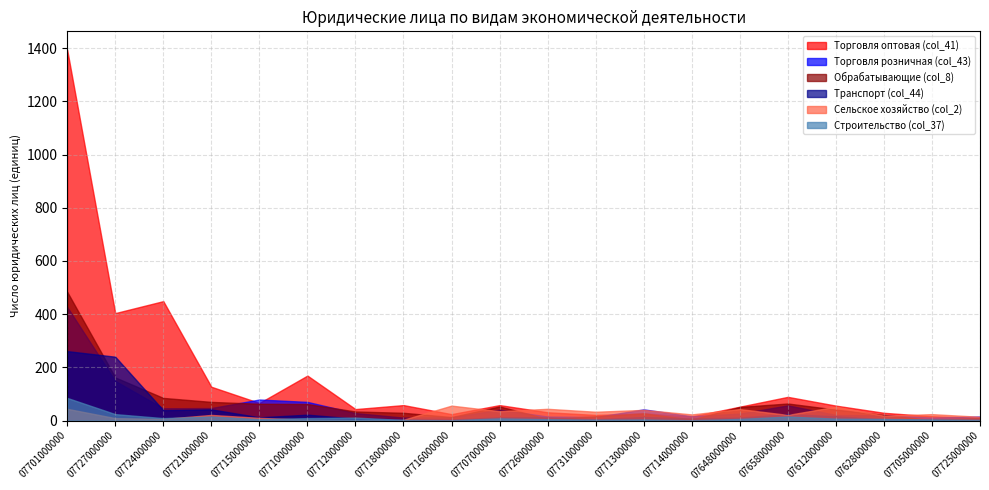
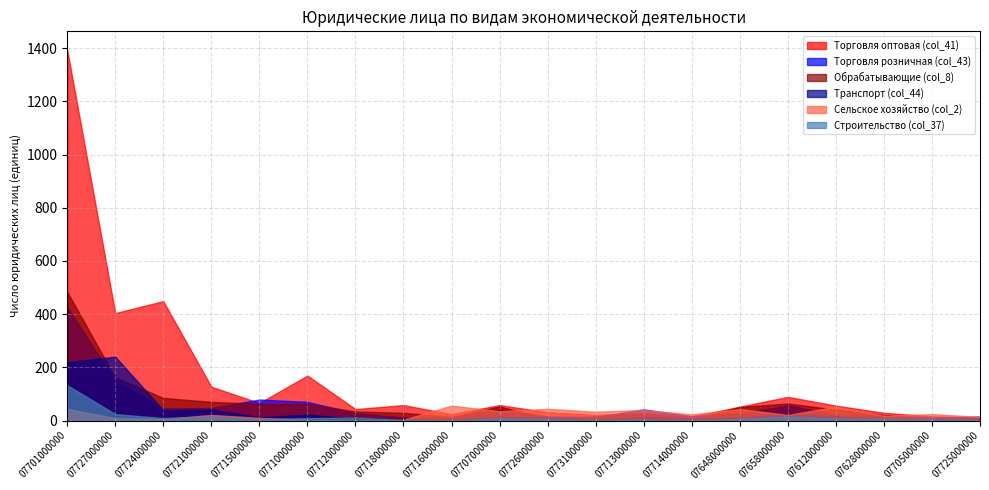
Транспорт (col_44), 07701000000: 260 -> 220
Строительство (col_37), 07701000000: 90 -> 130
